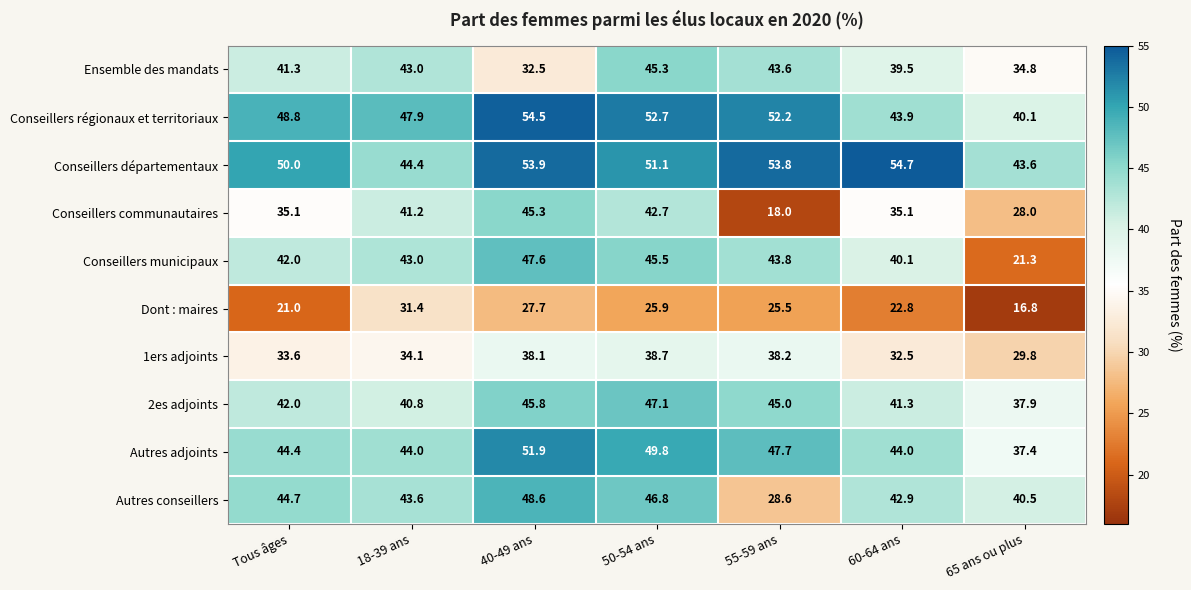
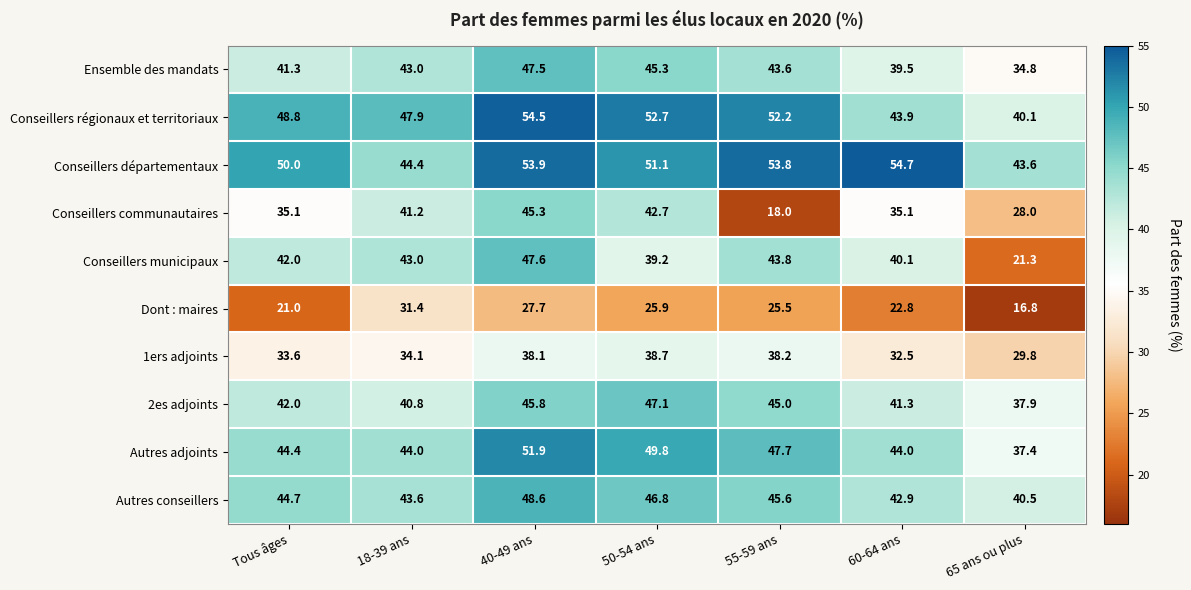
Ensemble des mandats, 40-49 ans: 32.5 -> 47.5
Conseillers municipaux, 50-54 ans: 45.5 -> 39.2
Autres conseillers, 55-59 ans: 28.6 -> 45.6
